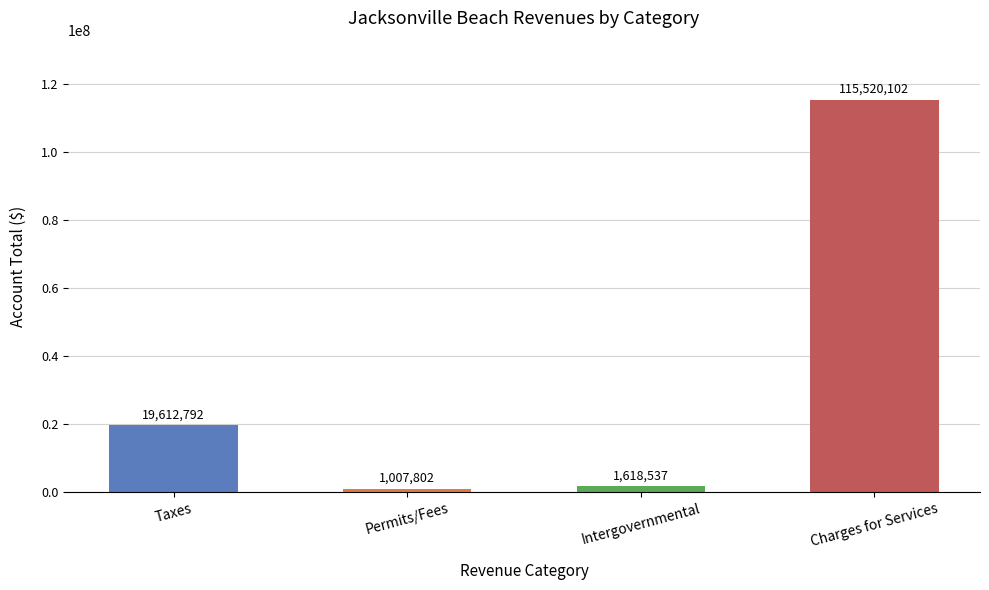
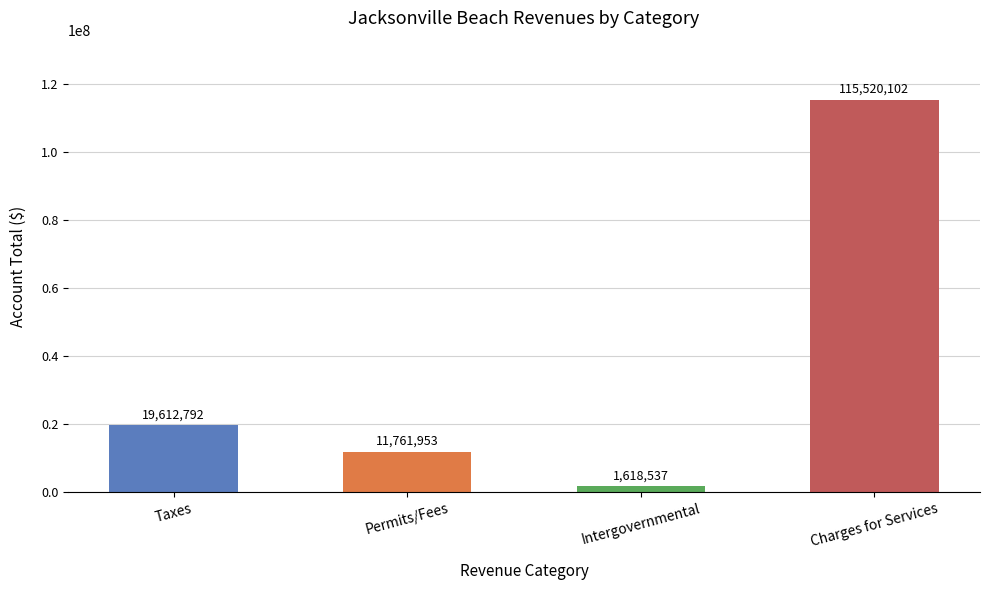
Permits/Fees: 1,007,802 -> 11,761,953
